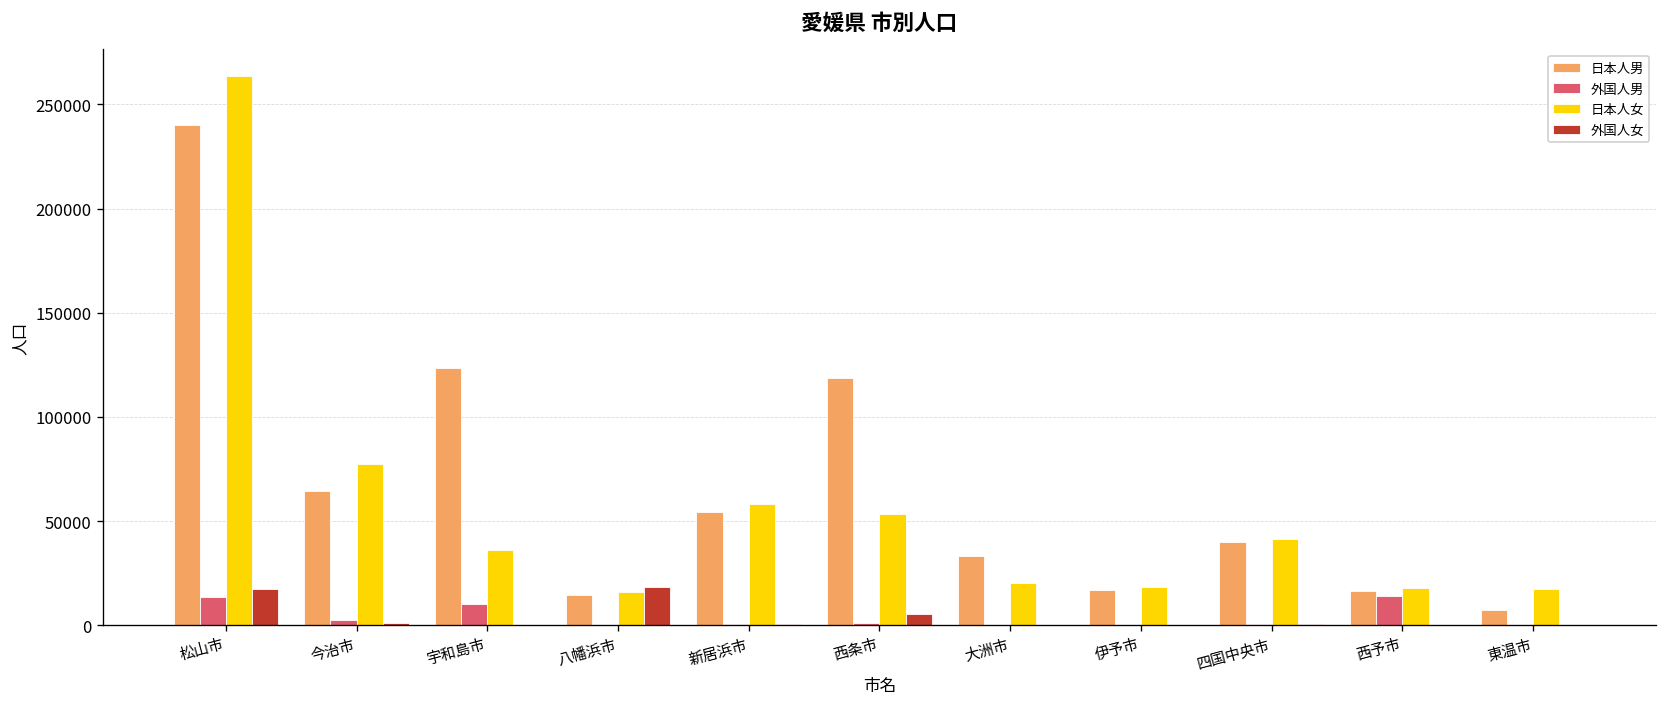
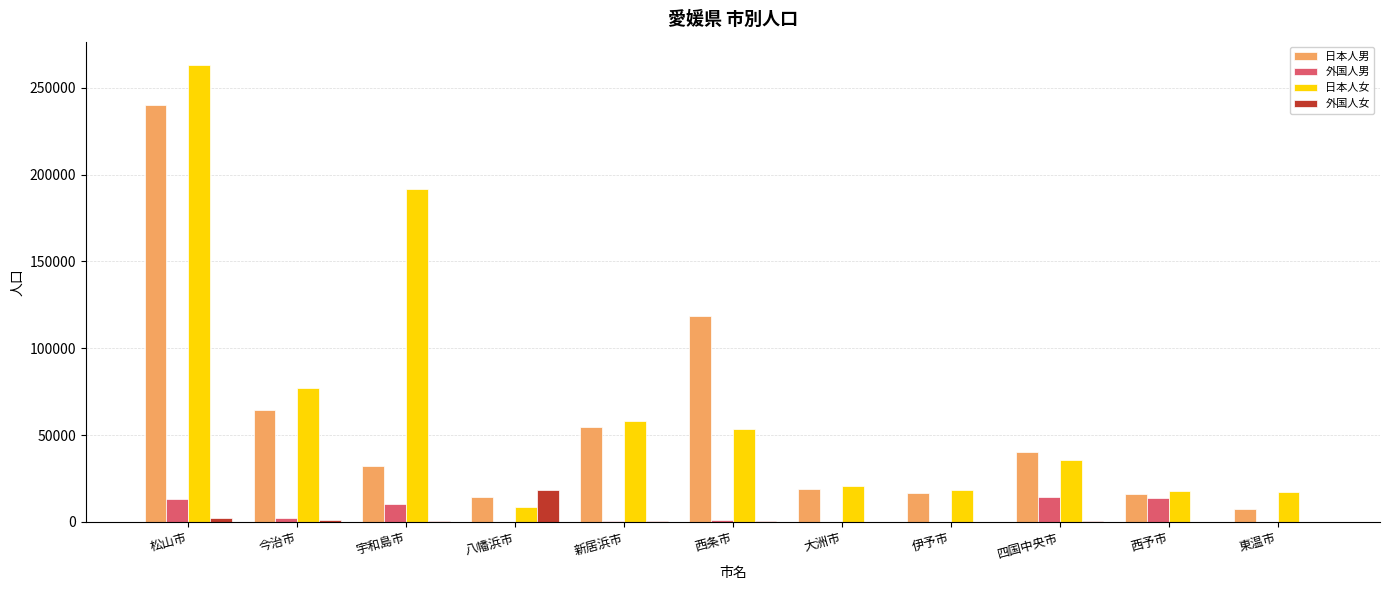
外国人女, 松山市: 18000 -> 2000
日本人男, 宇和島市: 123000 -> 32000
日本人女, 宇和島市: 36000 -> 192000
日本人女, 八幡浜市: 16000 -> 9000
外国人女, 西条市: 5000 -> 1000
日本人男, 大洲市: 33000 -> 19000
外国人男, 四国中央市: 0 -> 15000
日本人女, 四国中央市: 41000 -> 36000
